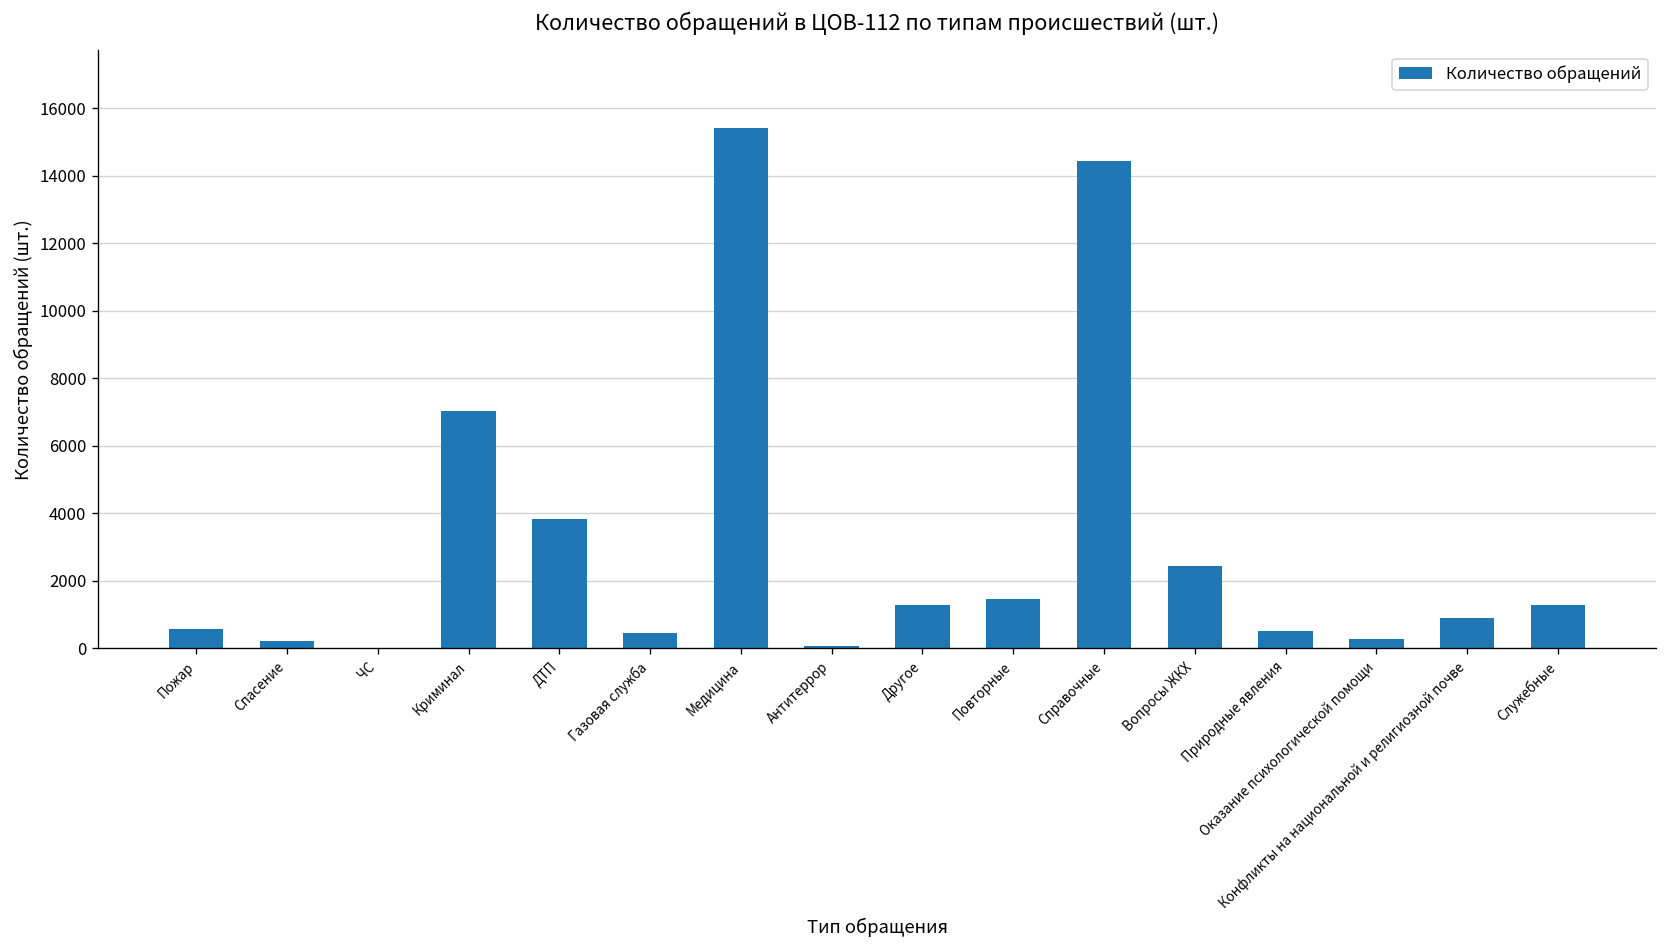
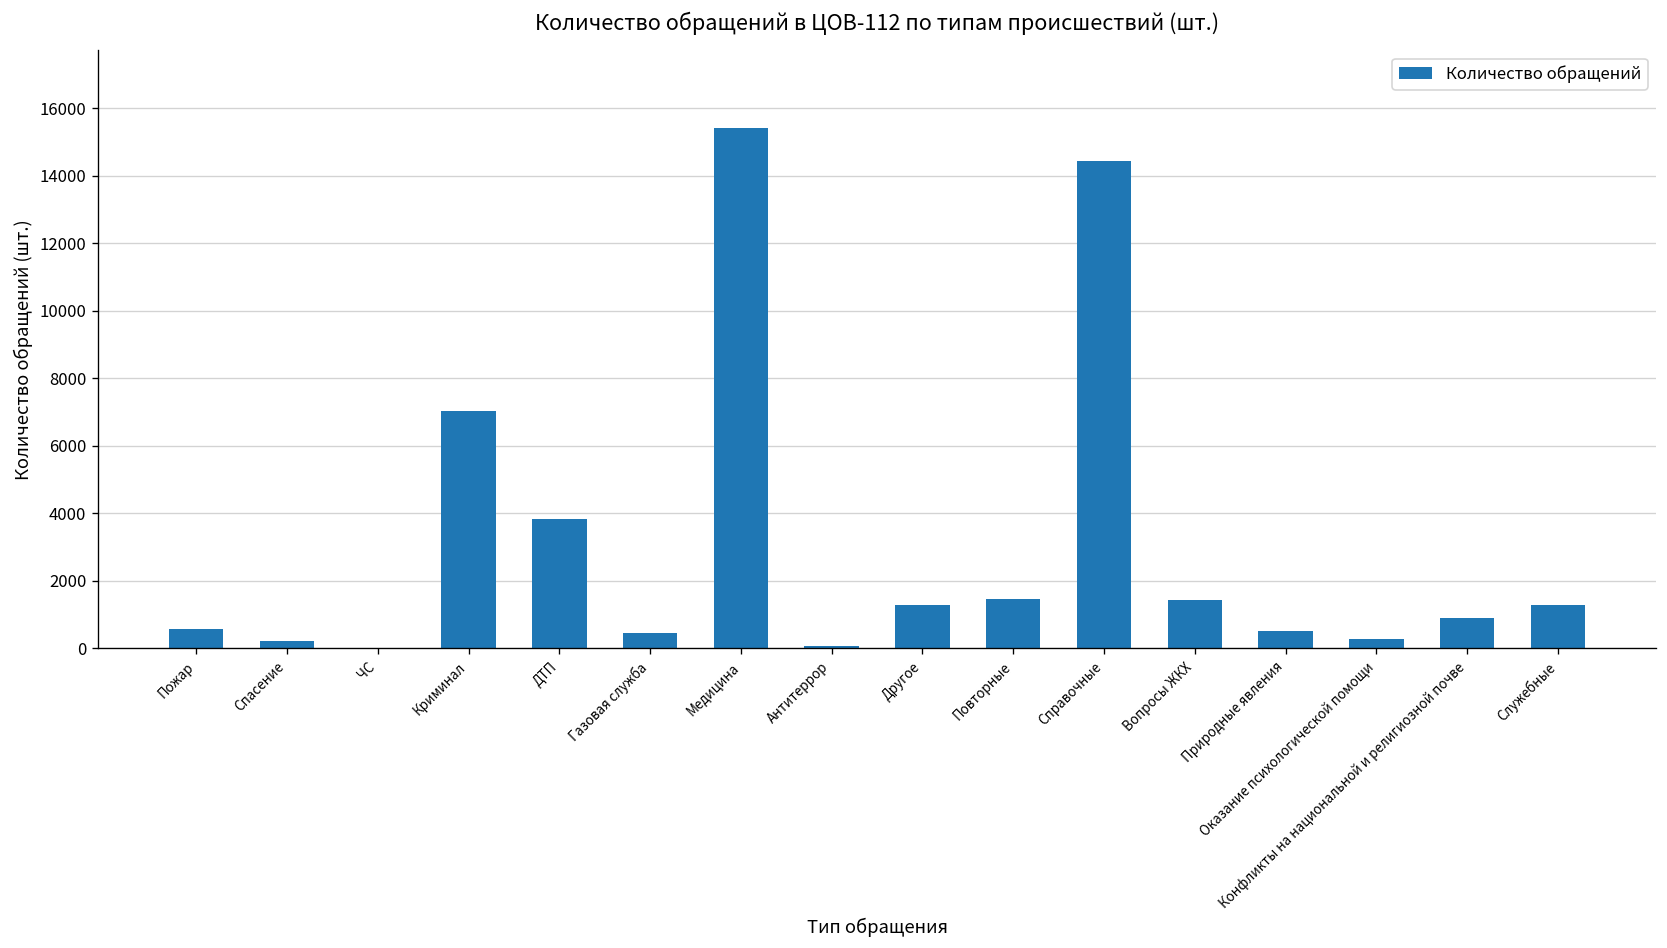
Вопросы ЖКХ: 2400 -> 1400
